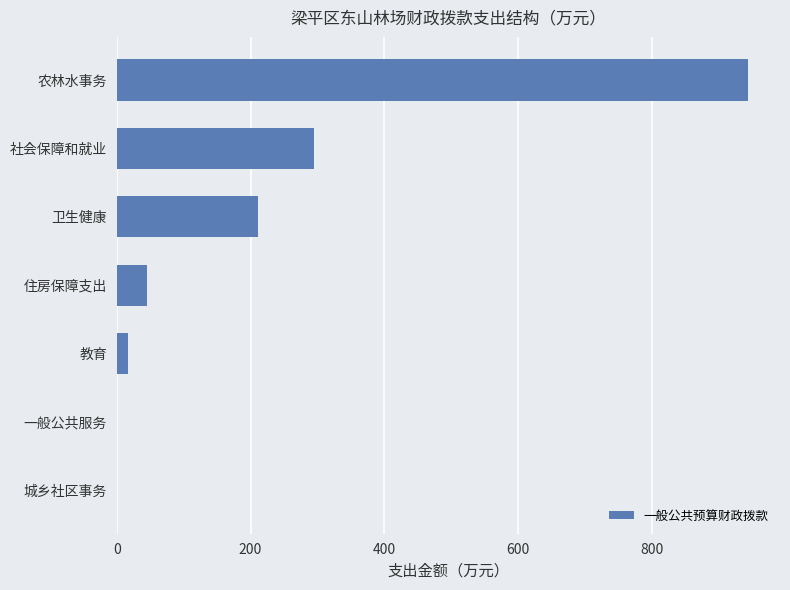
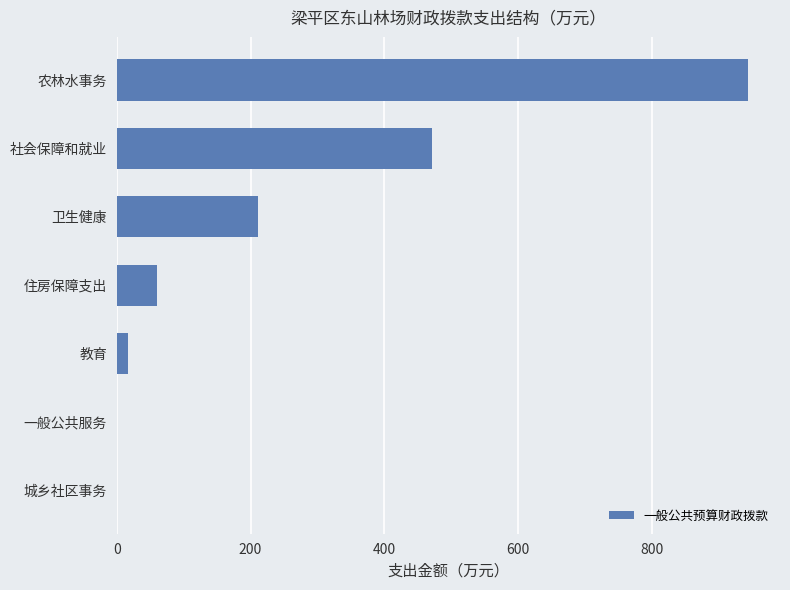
社会保障和就业: 300 -> 470
住房保障支出: 50 -> 60
